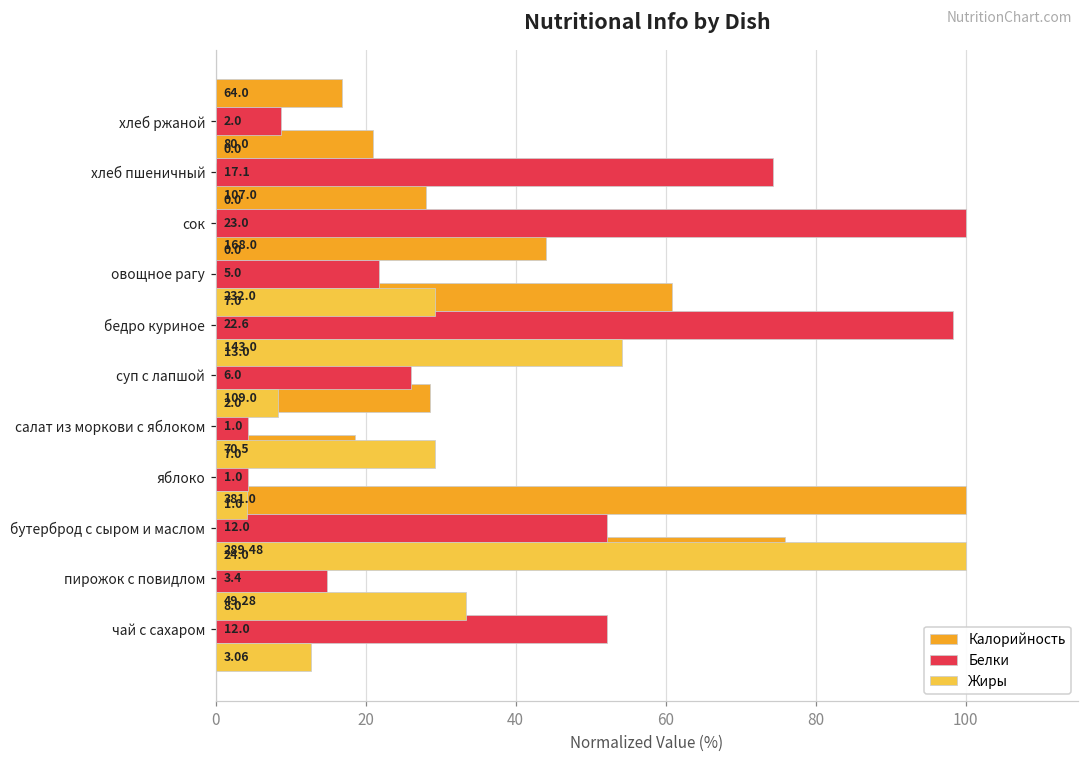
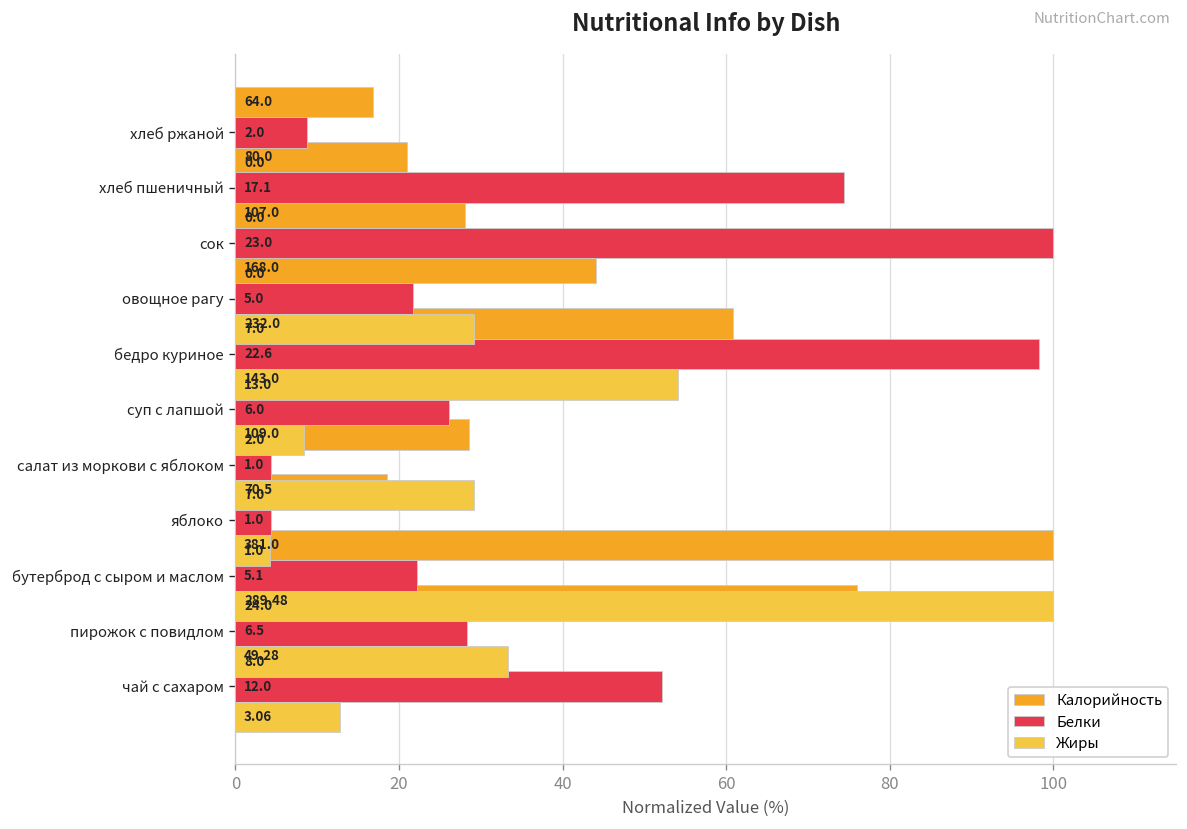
Белки, бутерброд с сыром и маслом: 12.0 -> 5.1
Белки, пирожок с повидлом: 3.4 -> 6.5
